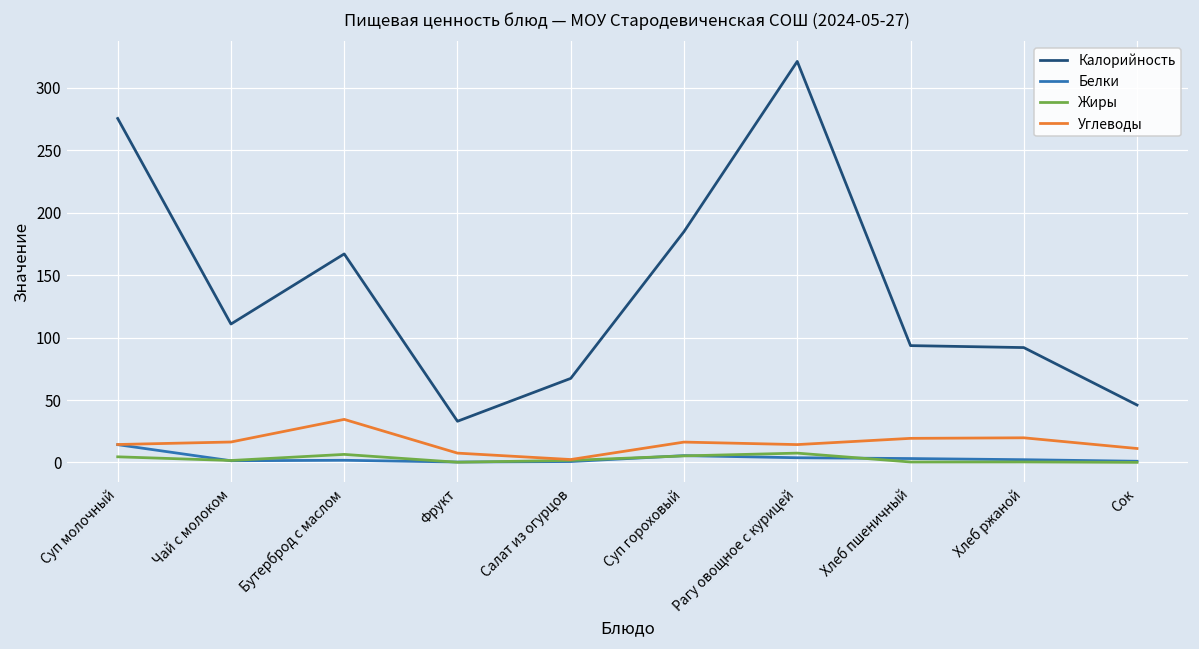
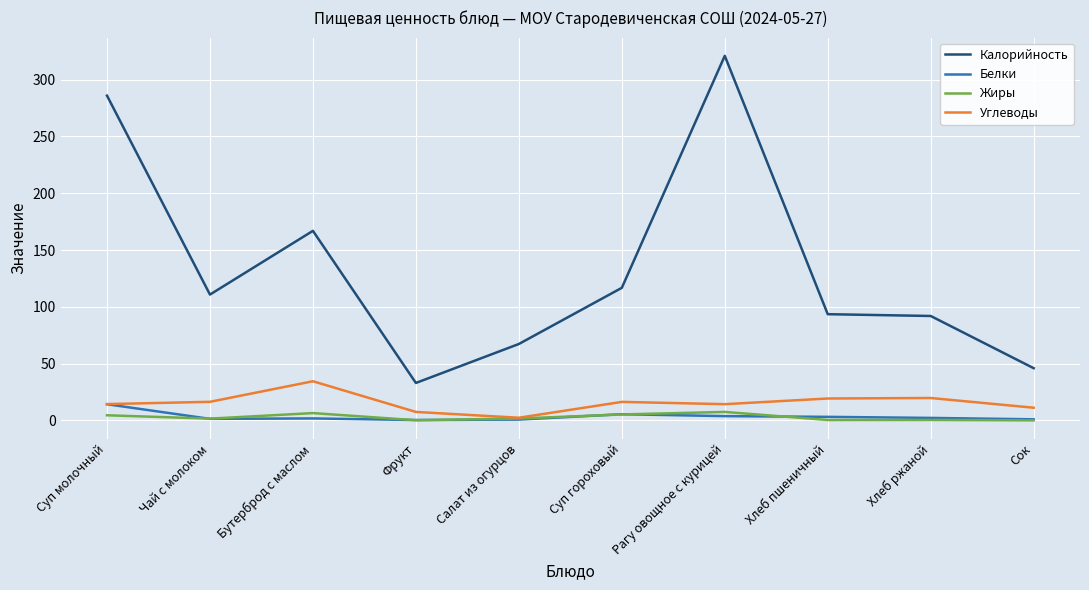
Калорийность, Суп молочный: 275 -> 286
Калорийность, Суп гороховый: 185 -> 117
